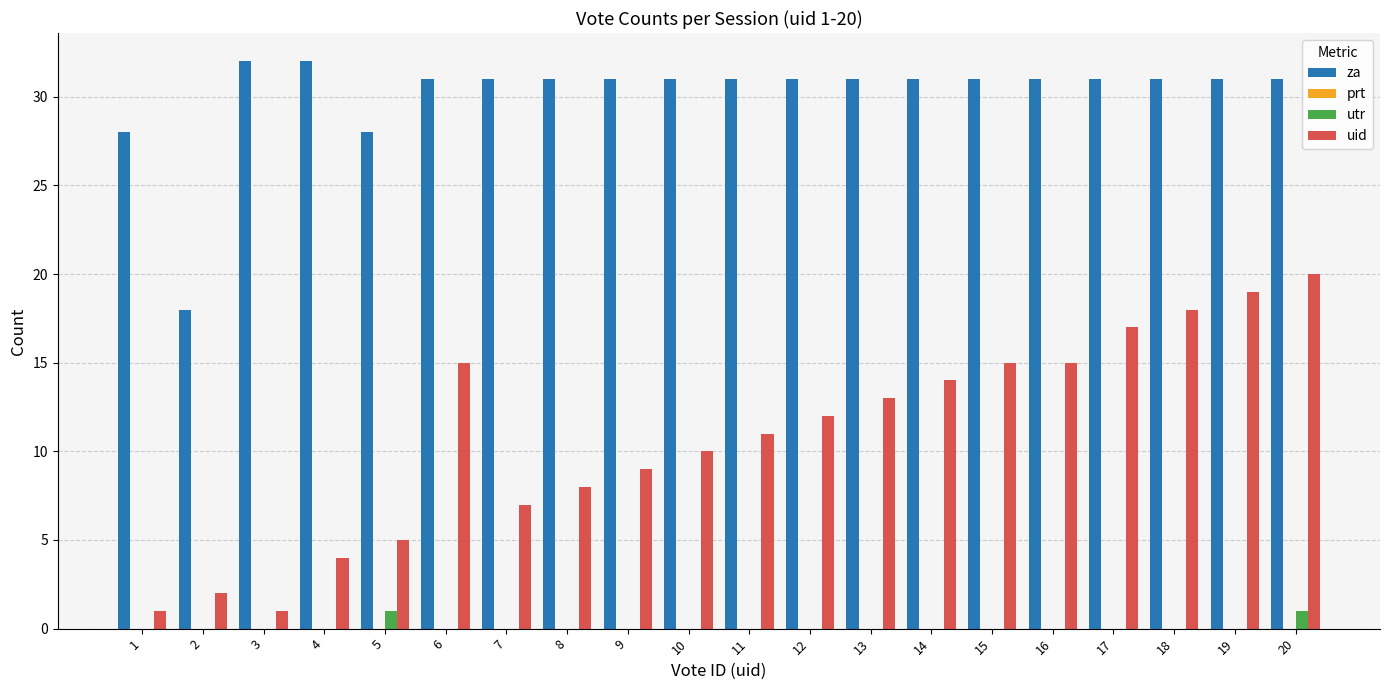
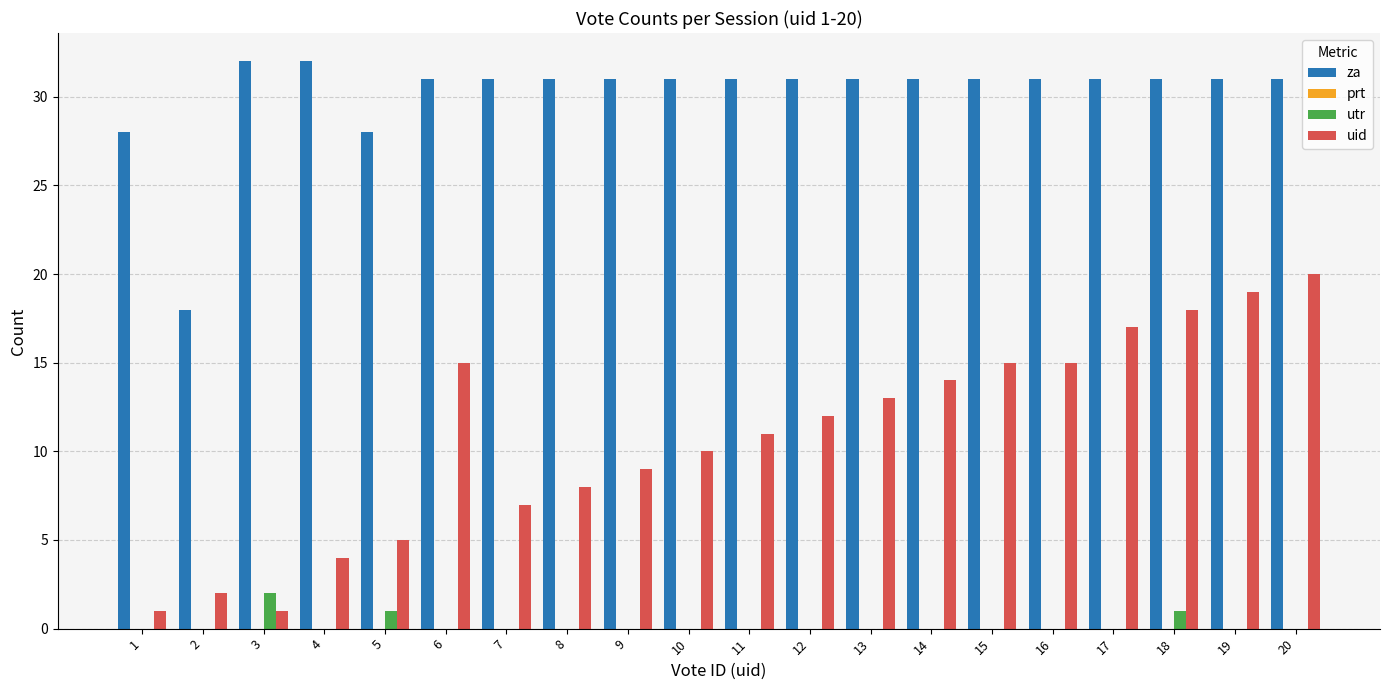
utr, 3: 0 -> 2
utr, 18: 0 -> 1
utr, 20: 1 -> 0
